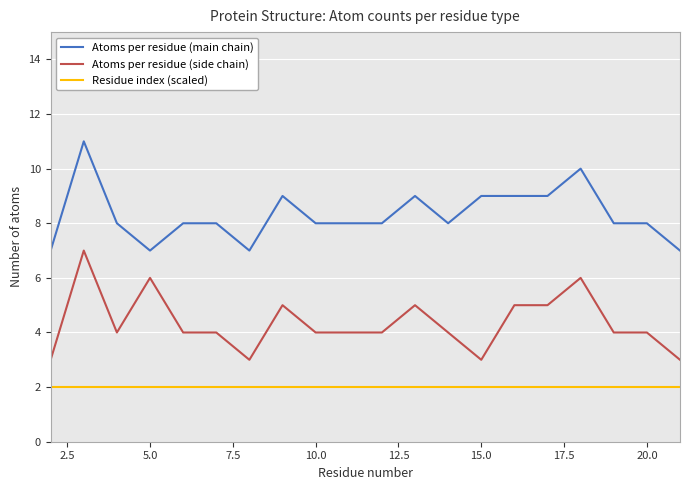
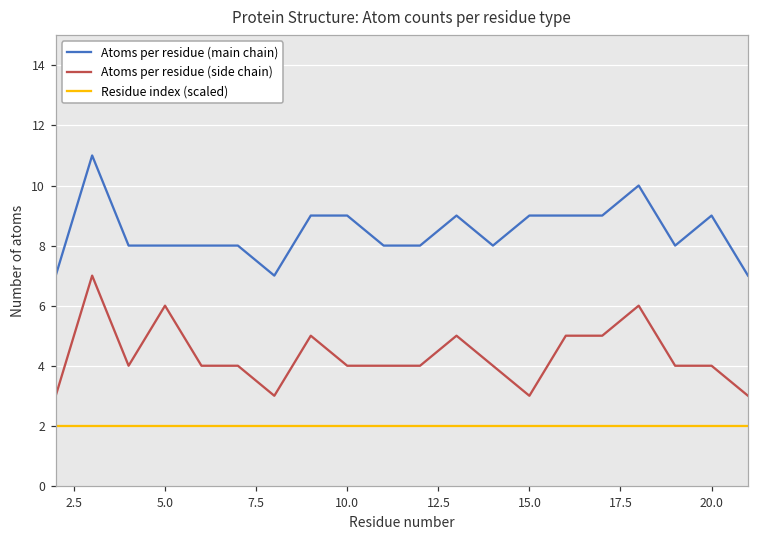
Atoms per residue (main chain), 5.0: 7 -> 8
Atoms per residue (main chain), 10.0: 8 -> 9
Atoms per residue (main chain), 20.0: 8 -> 9
